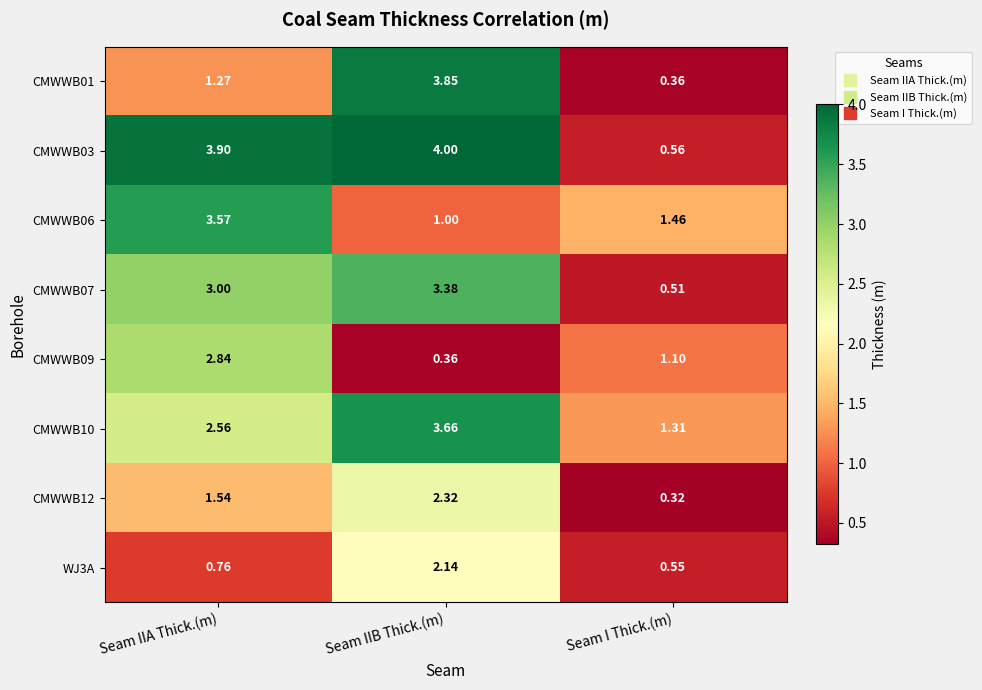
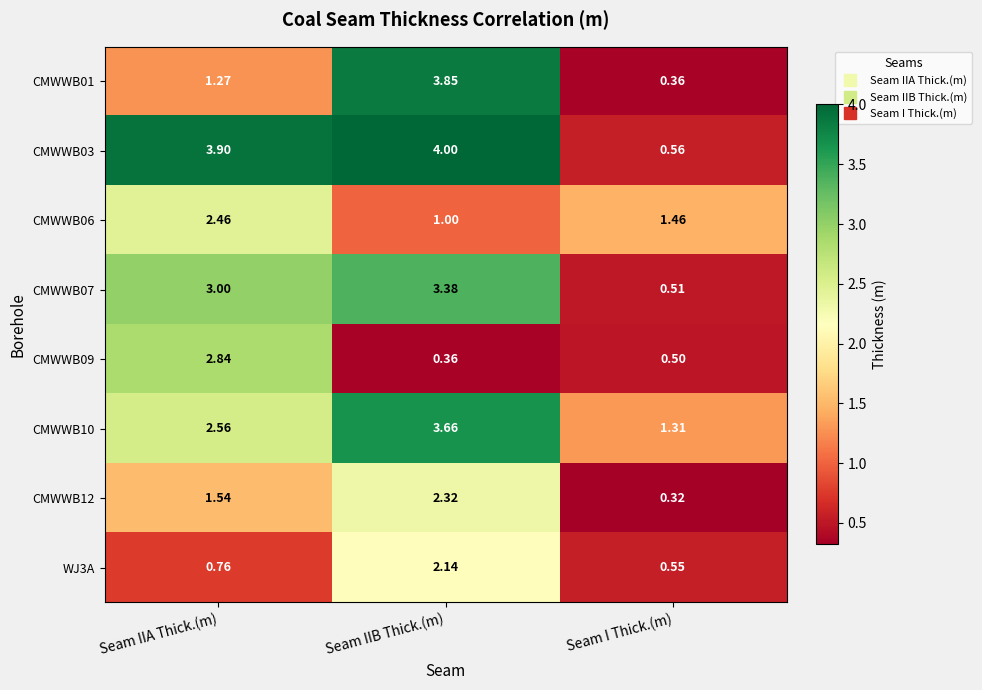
CMWWB06, Seam IIA Thick.(m): 3.57 -> 2.46
CMWWB09, Seam I Thick.(m): 1.10 -> 0.50
